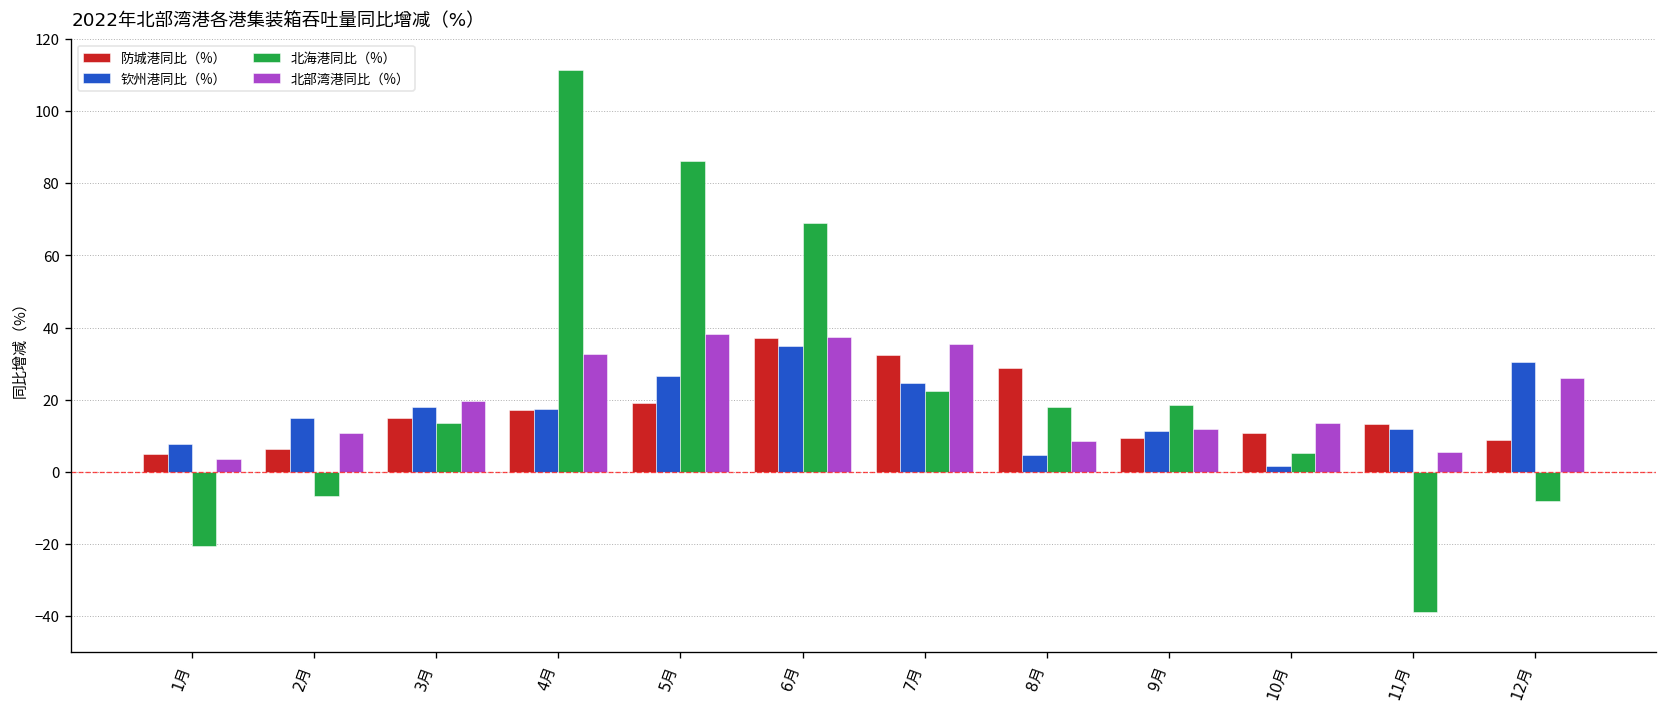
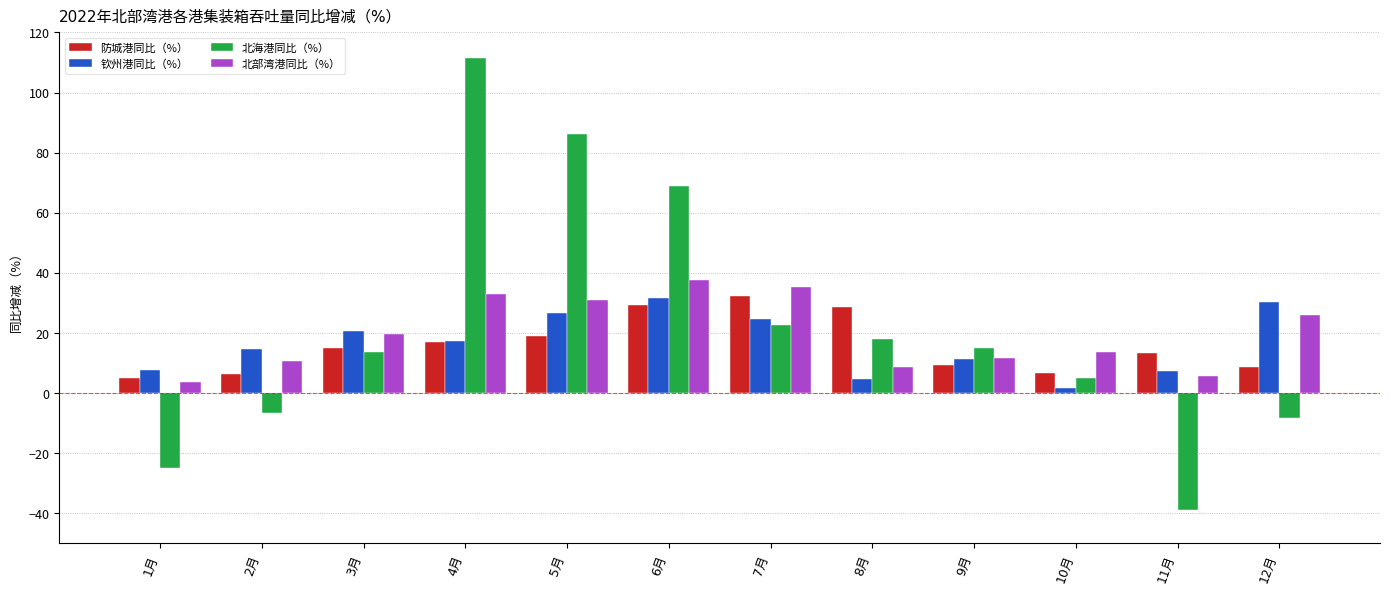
北海港同比（%）, 1月: -21 -> -25
钦州港同比（%）, 3月: 18 -> 21
北部湾港同比（%）, 5月: 38 -> 31
防城港同比（%）, 6月: 37 -> 29
钦州港同比（%）, 6月: 35 -> 32
北海港同比（%）, 9月: 19 -> 15
防城港同比（%）, 10月: 11 -> 7
钦州港同比（%）, 11月: 12 -> 7
